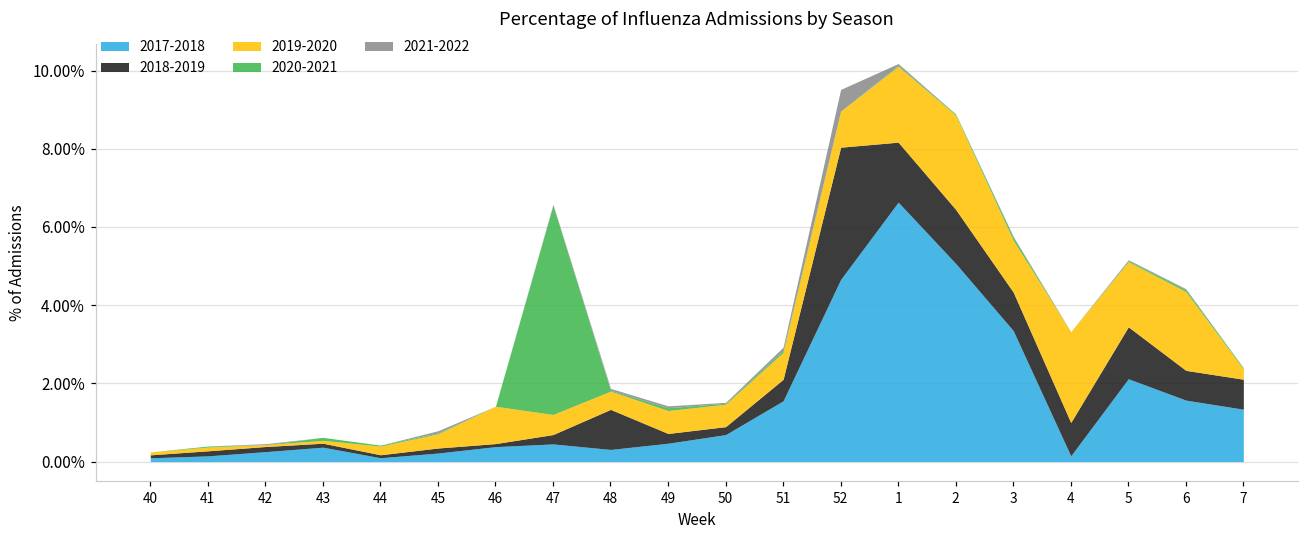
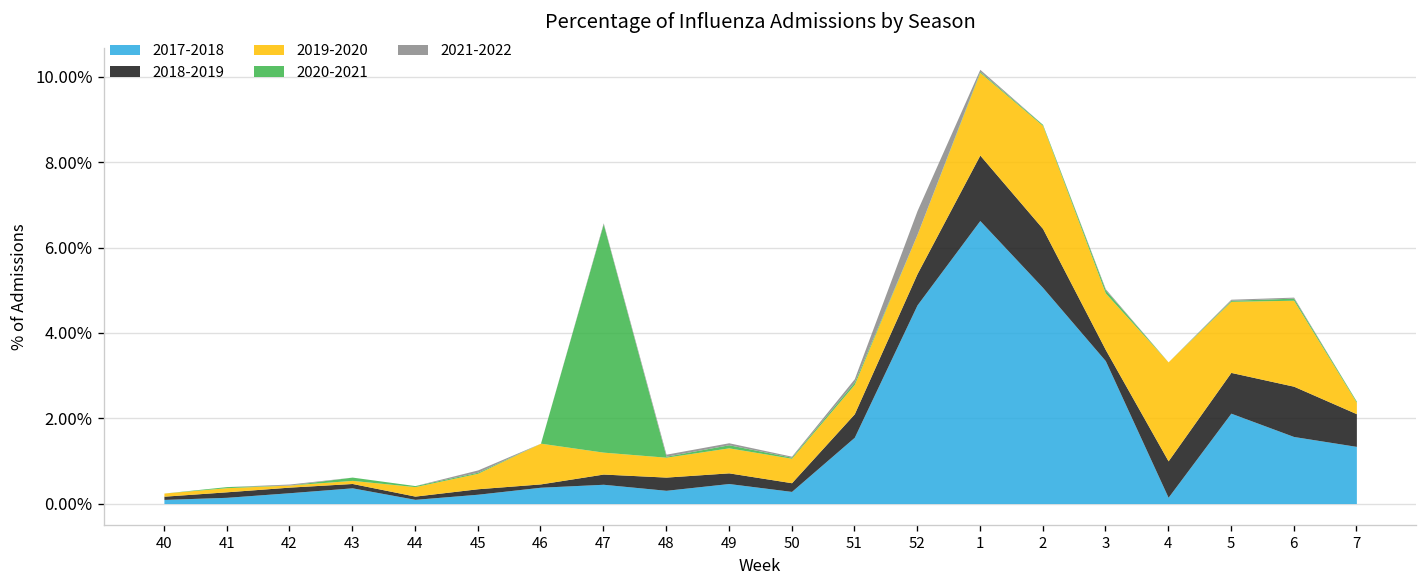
2018-2019, 48: 1.0% -> 0.3%
2017-2018, 50: 0.7% -> 0.3%
2018-2019, 52: 3.4% -> 0.7%
2018-2019, 3: 1.0% -> 0.3%
2018-2019, 5: 1.3% -> 1.0%
2018-2019, 6: 0.8% -> 1.2%
